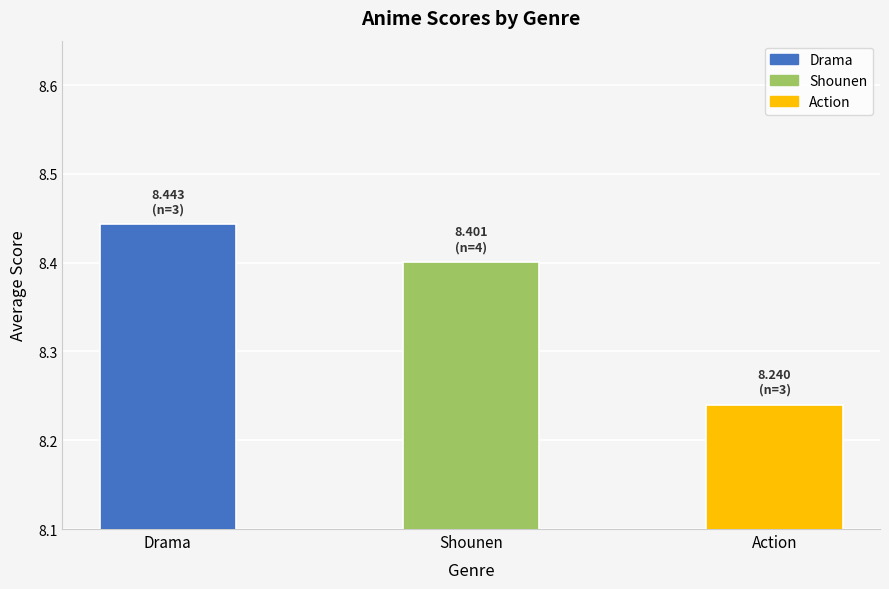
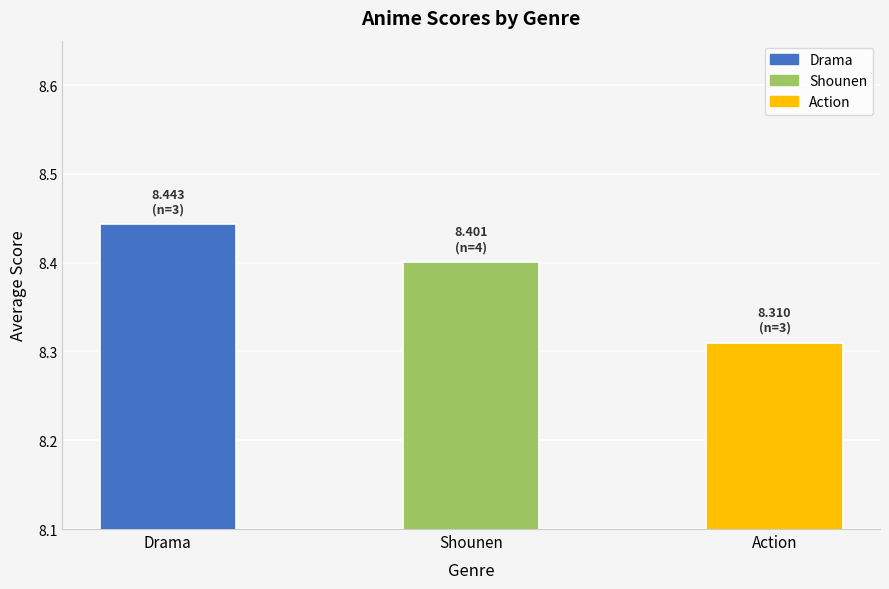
Action: 8.240 -> 8.310
